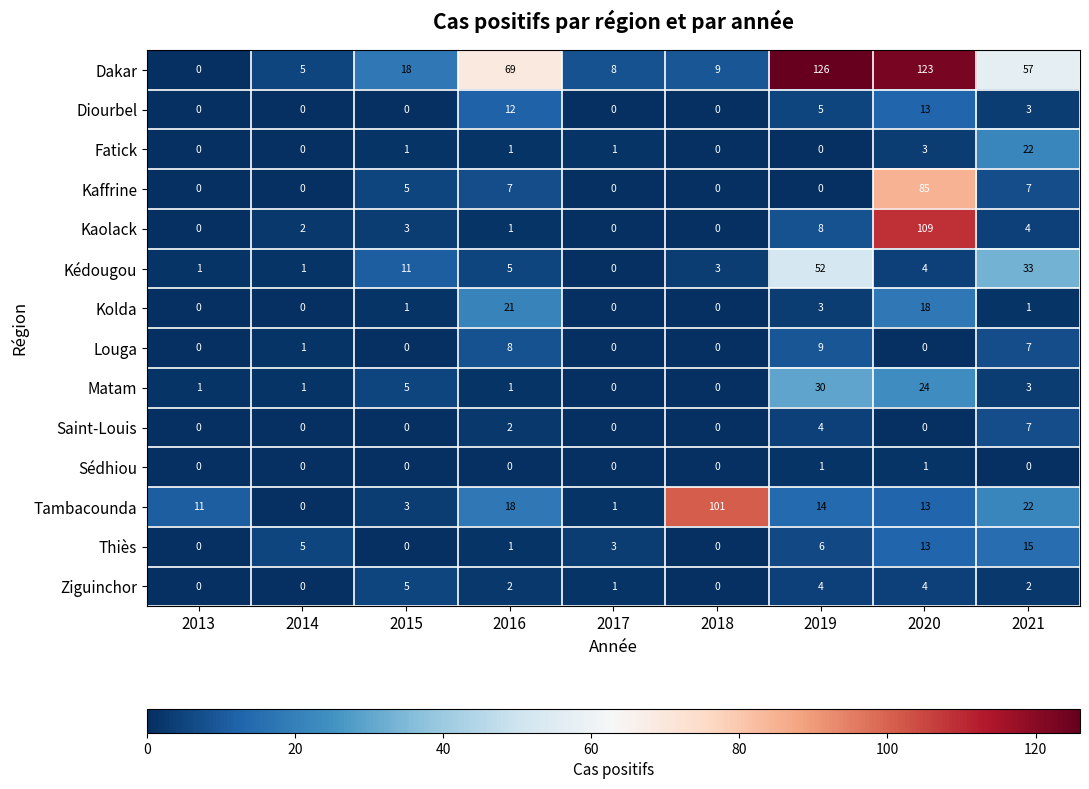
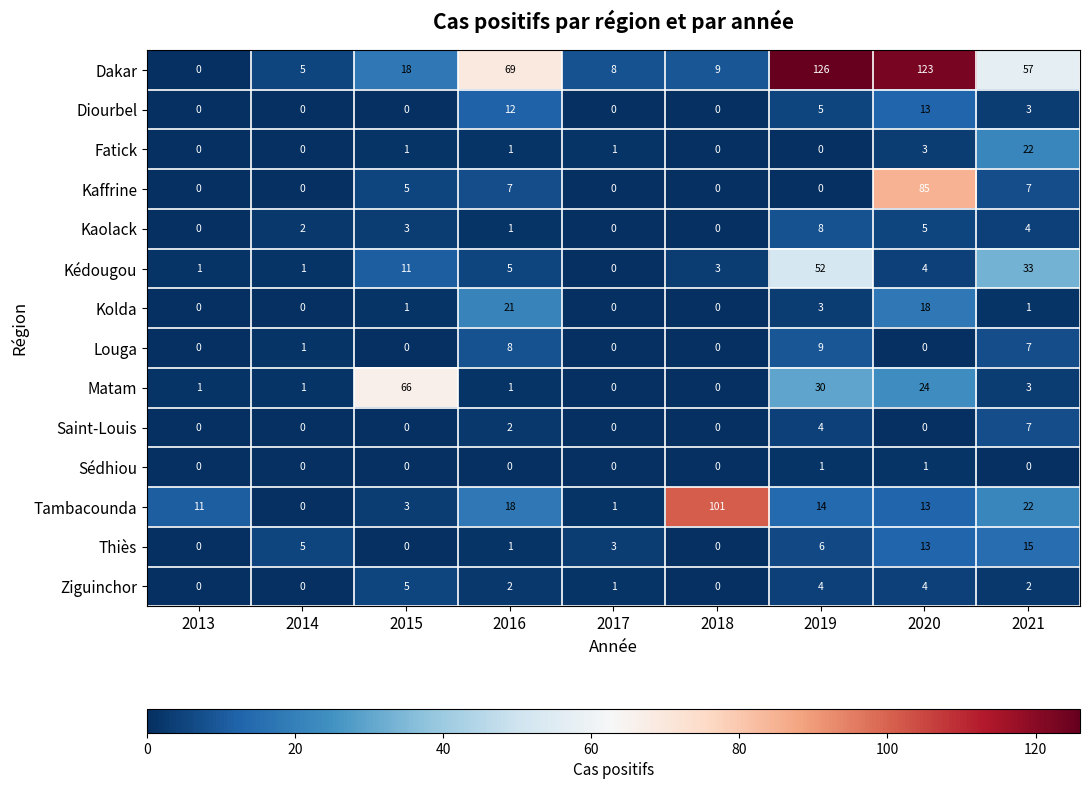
Kaolack, 2020: 109 -> 5
Matam, 2015: 5 -> 66
